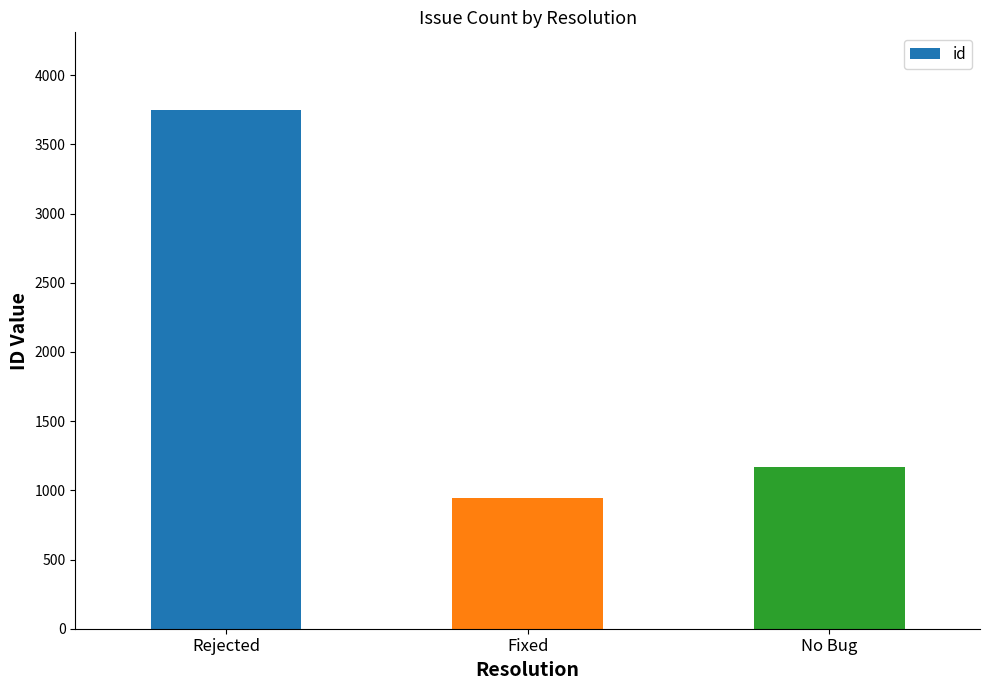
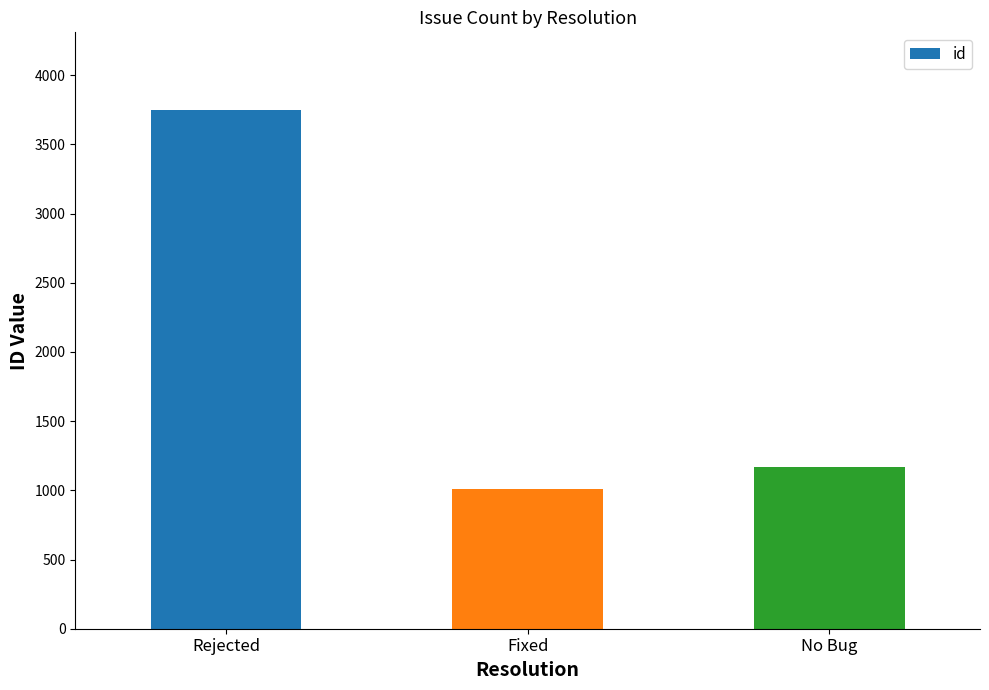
Fixed: 950 -> 1010
